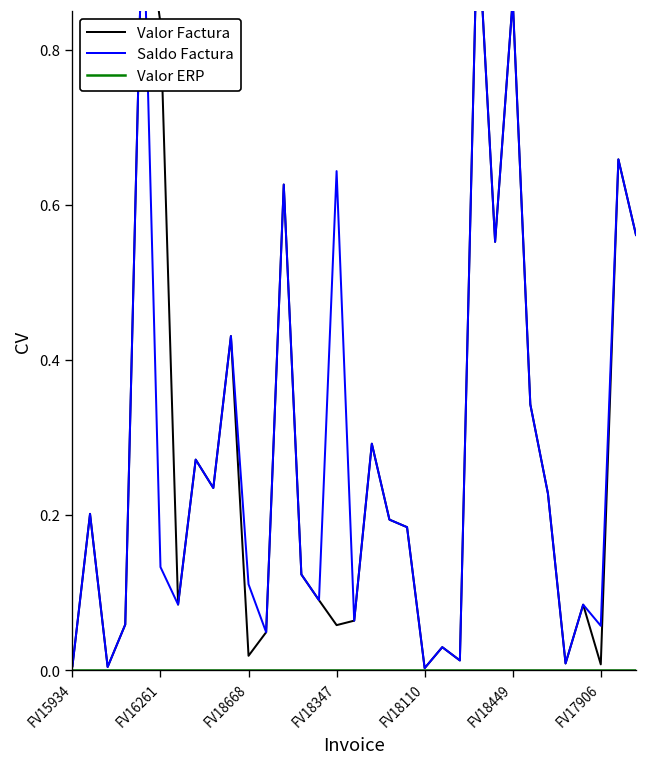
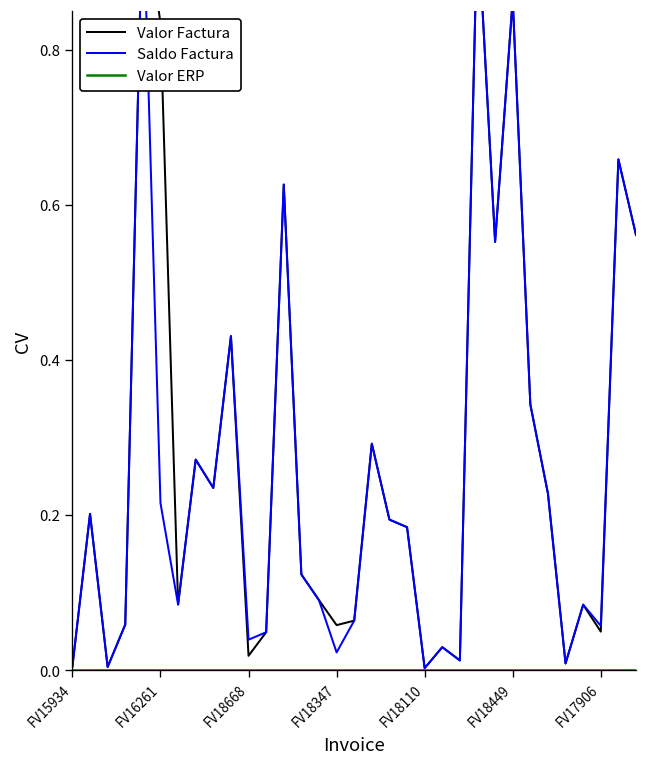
Saldo Factura, FV16261: 0.13 -> 0.22
Saldo Factura, FV18668: 0.11 -> 0.04
Saldo Factura, FV18347: 0.64 -> 0.02
Valor Factura, FV17906: 0.01 -> 0.05
